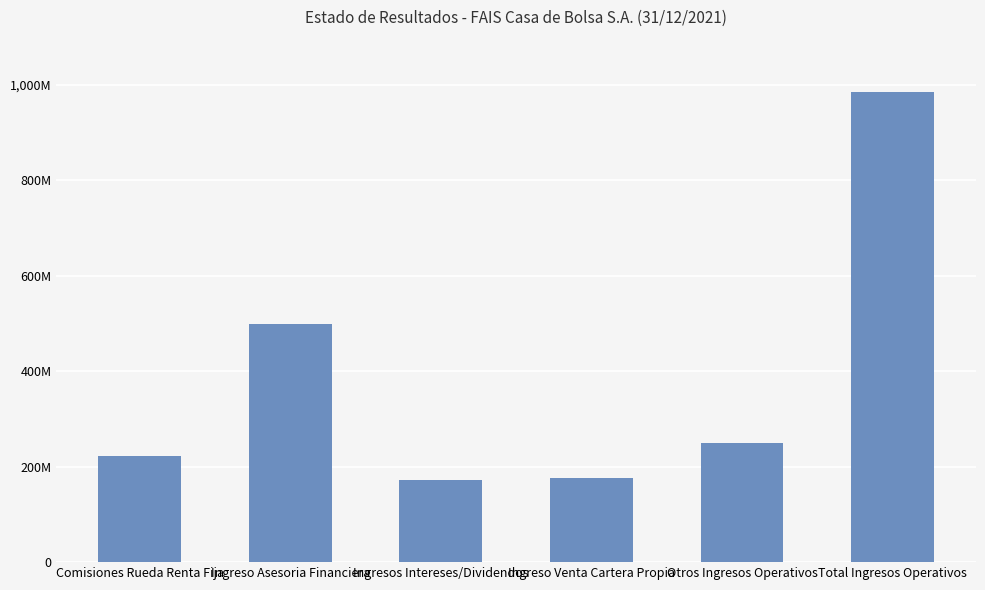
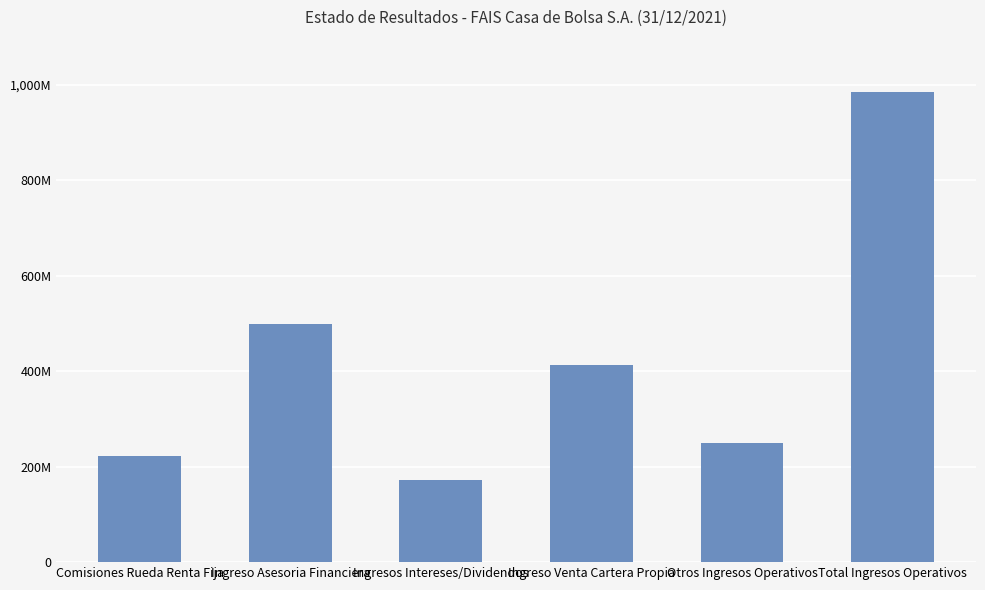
Ingreso Venta Cartera Propia: 180,000,000 -> 410,000,000
